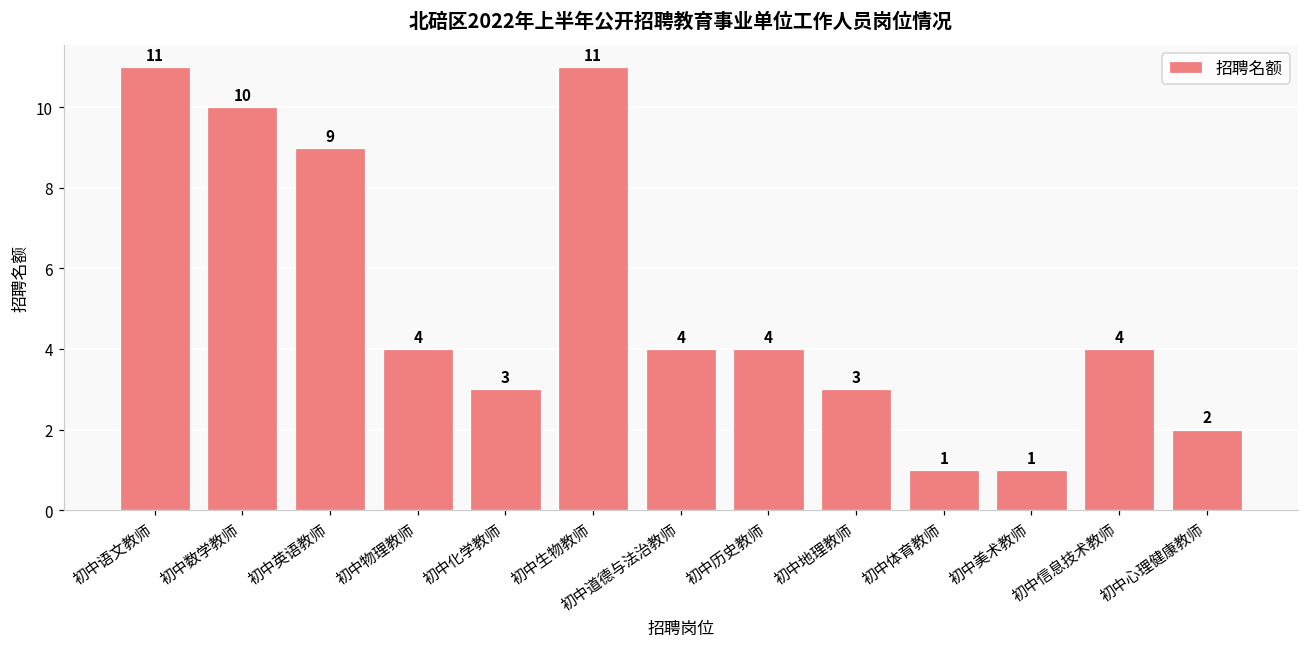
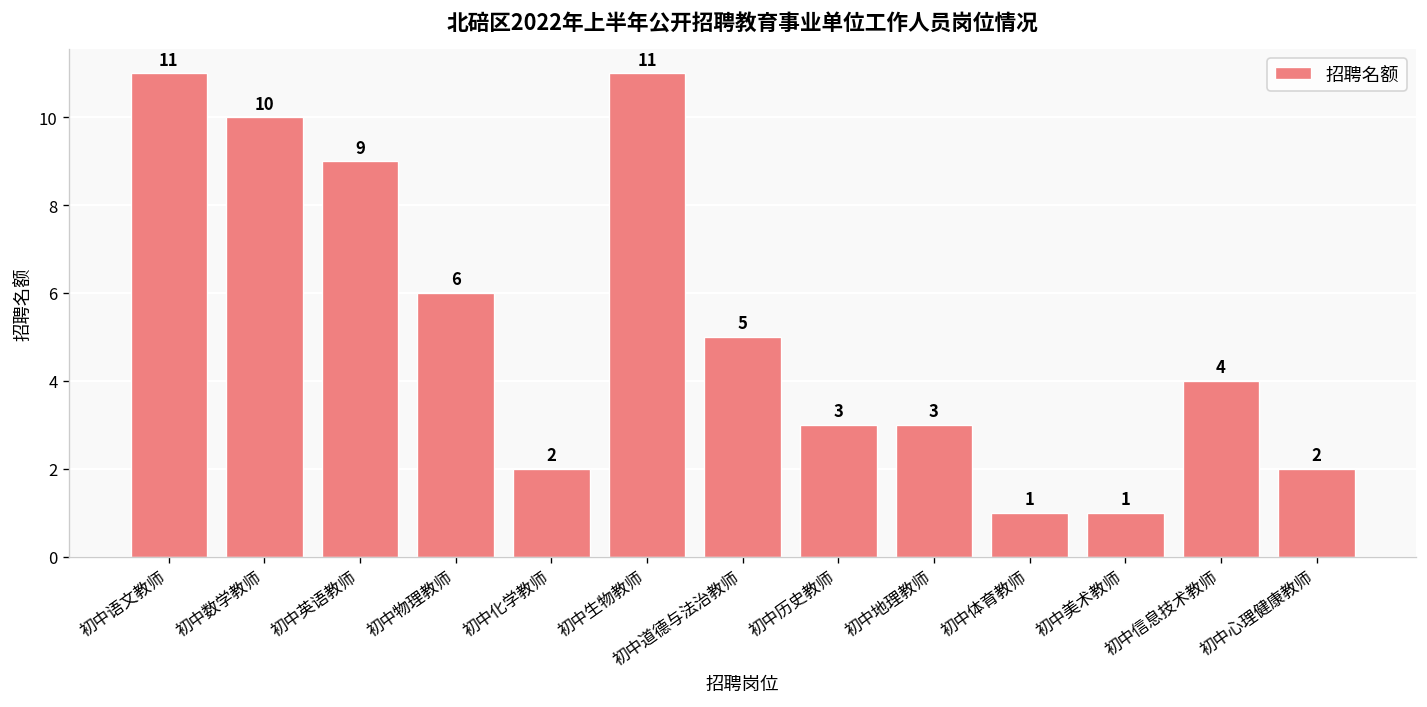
初中物理教师: 4 -> 6
初中化学教师: 3 -> 2
初中道德与法治教师: 4 -> 5
初中历史教师: 4 -> 3
